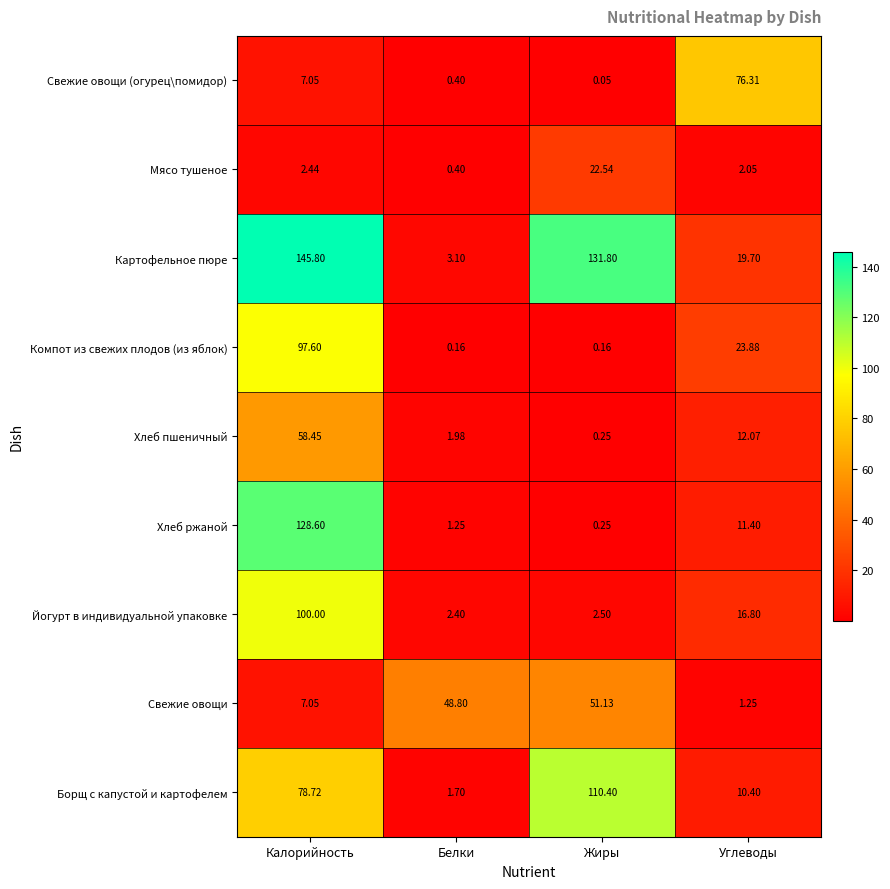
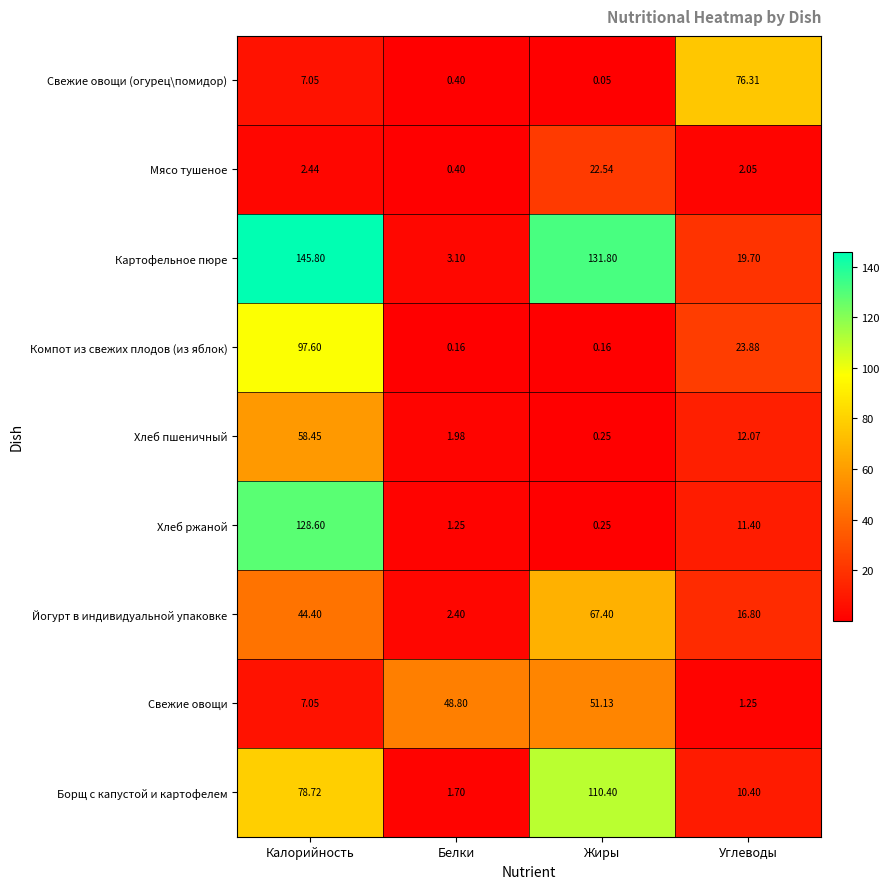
Йогурт в индивидуальной упаковке, Калорийность: 100.00 -> 44.40
Йогурт в индивидуальной упаковке, Жиры: 2.50 -> 67.40
